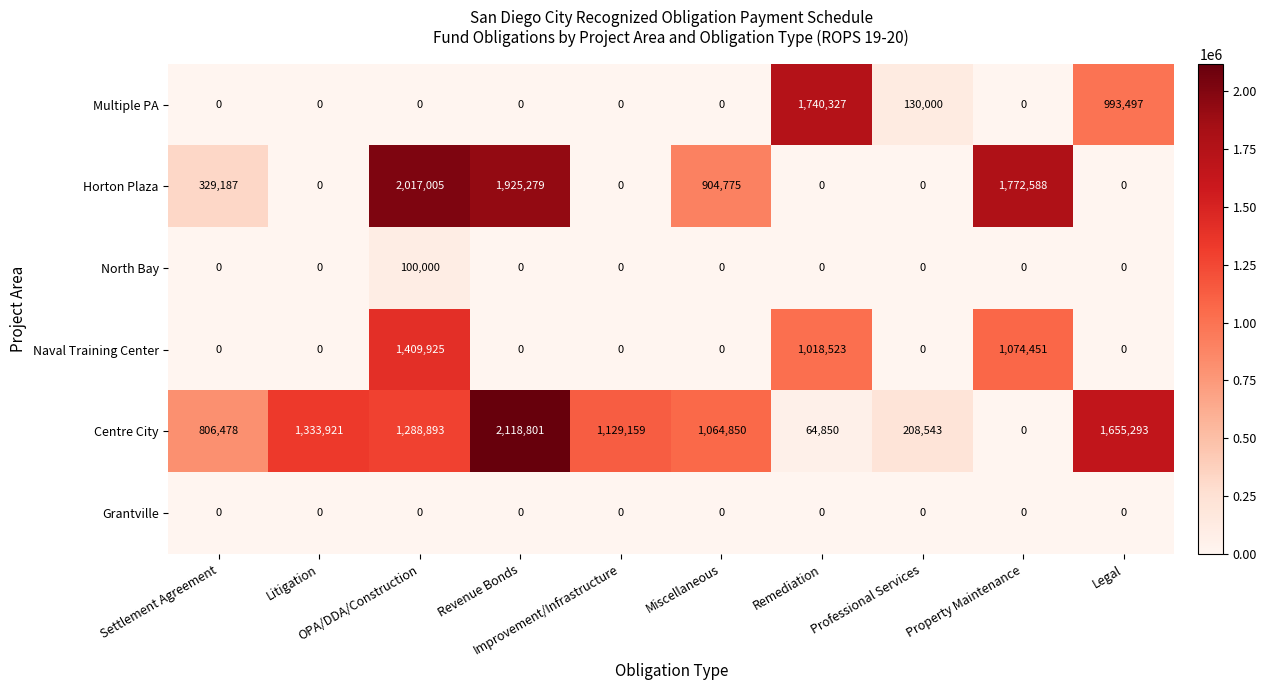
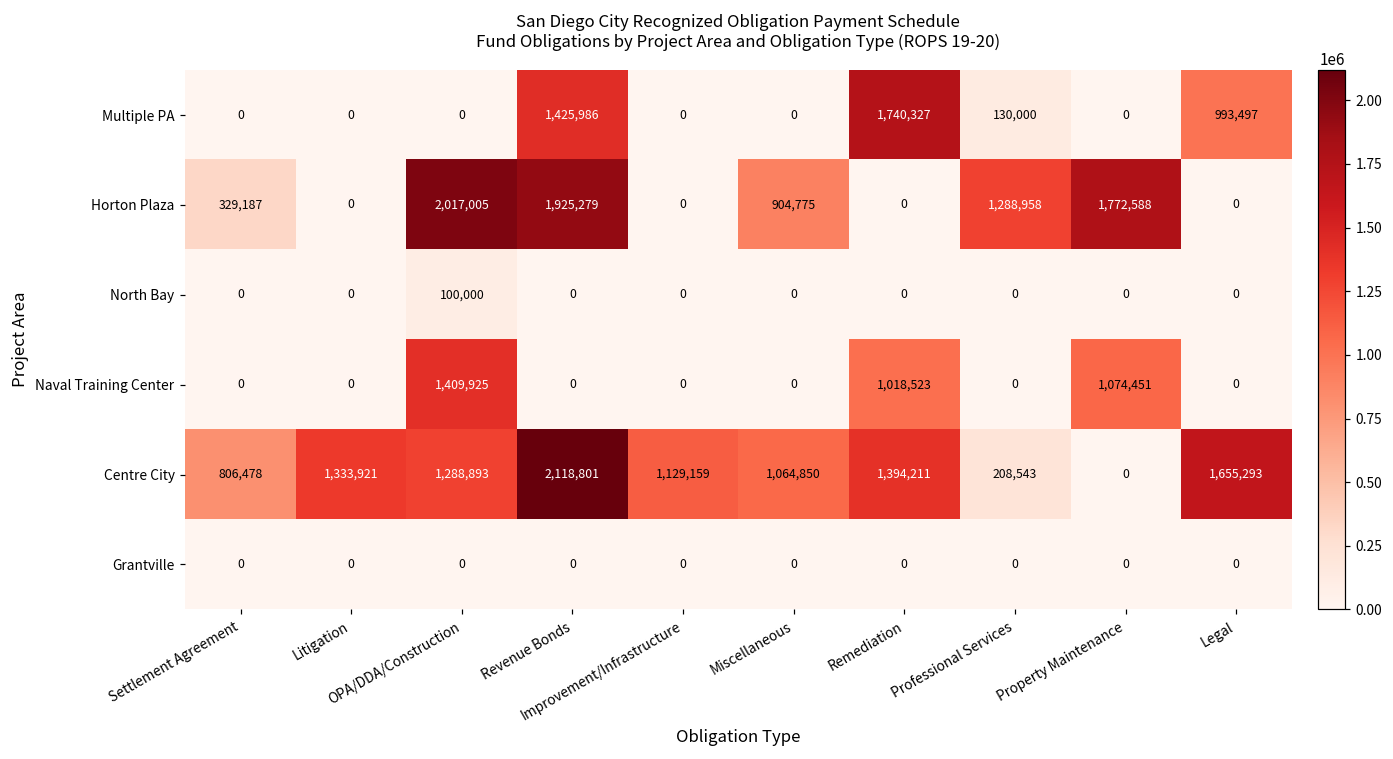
Multiple PA, Revenue Bonds: 0 -> 1,425,986
Horton Plaza, Professional Services: 0 -> 1,288,958
Centre City, Remediation: 64,850 -> 1,394,211
